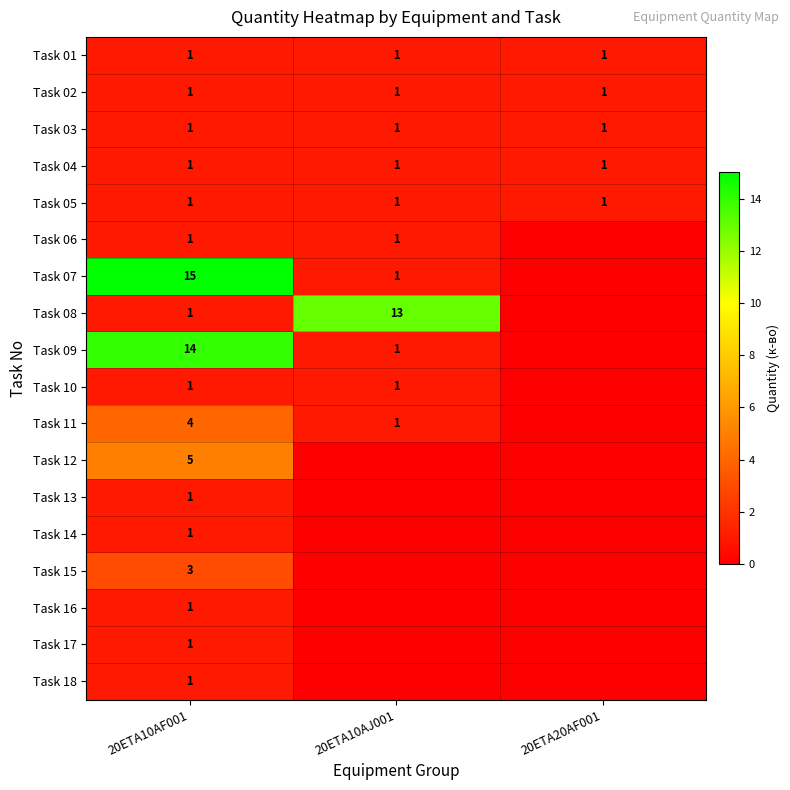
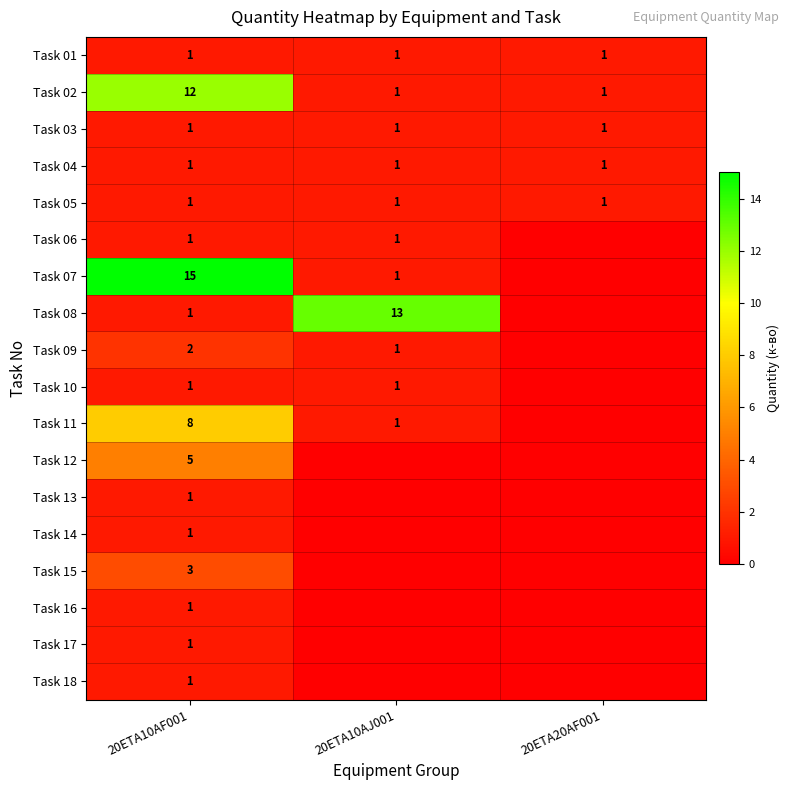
Task 02, 20ETA10AF001: 1 -> 12
Task 09, 20ETA10AF001: 14 -> 2
Task 11, 20ETA10AF001: 4 -> 8
